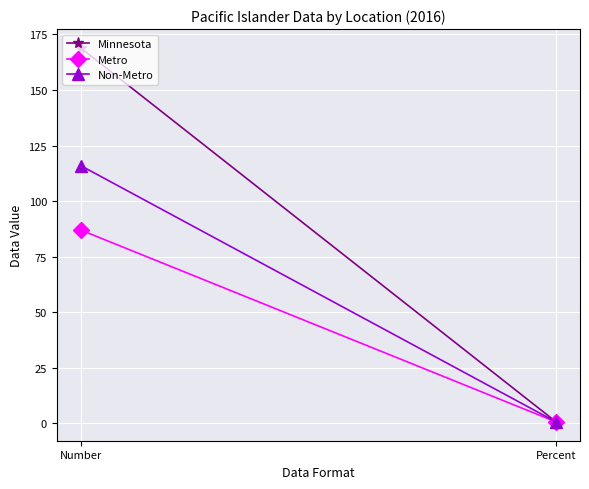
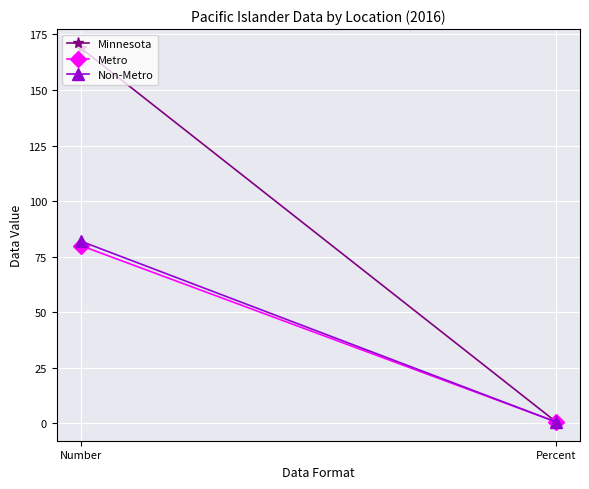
Metro, Number: 87 -> 80
Non-Metro, Number: 116 -> 82
